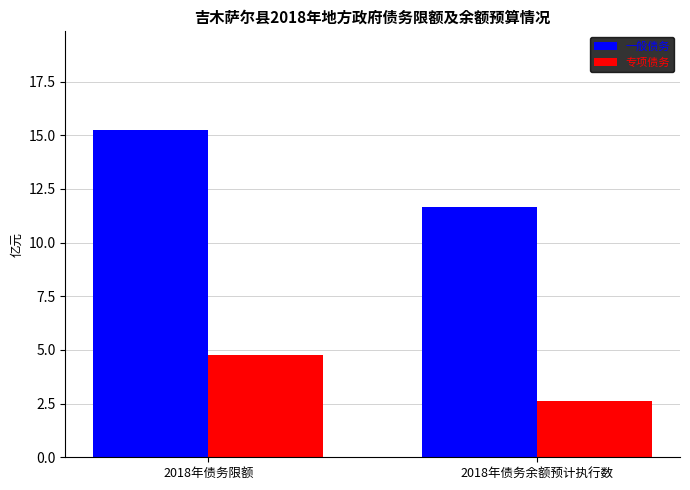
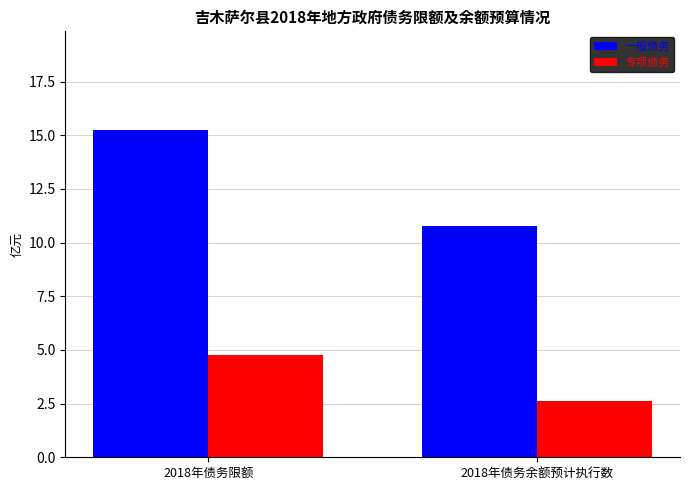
一般债务, 2018年债务余额预计执行数: 11.6 -> 10.8
